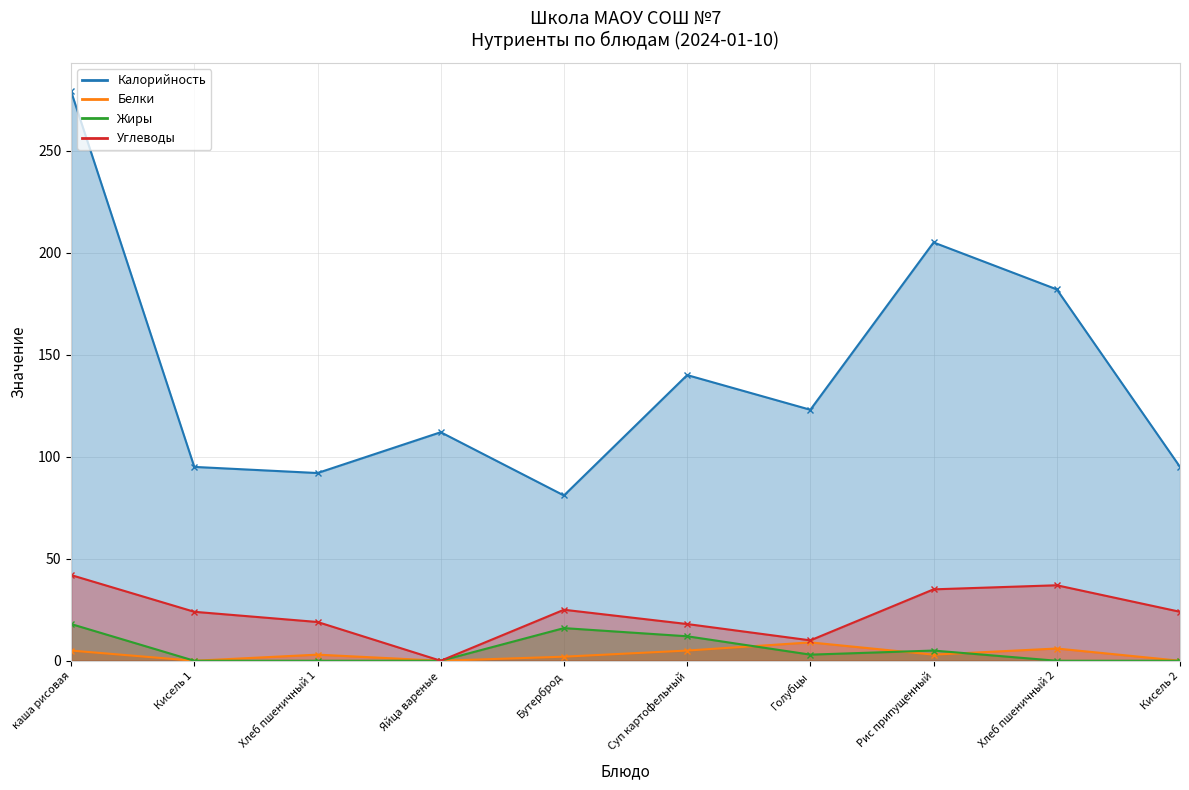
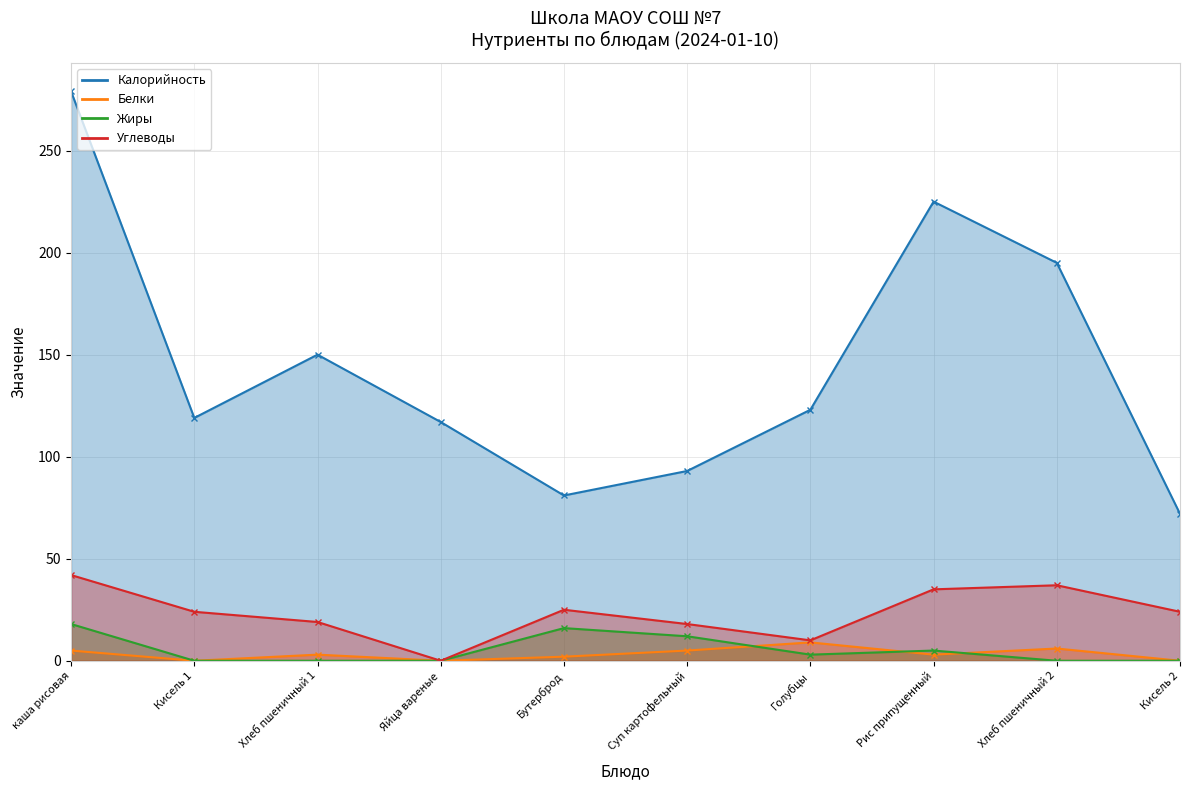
Калорийность, Кисель 1: 95 -> 119
Калорийность, Хлеб пшеничный 1: 92 -> 150
Калорийность, Яйца вареные: 112 -> 117
Калорийность, Суп картофельный: 140 -> 93
Калорийность, Рис припущенный: 205 -> 225
Калорийность, Хлеб пшеничный 2: 182 -> 195
Калорийность, Кисель 2: 95 -> 72
